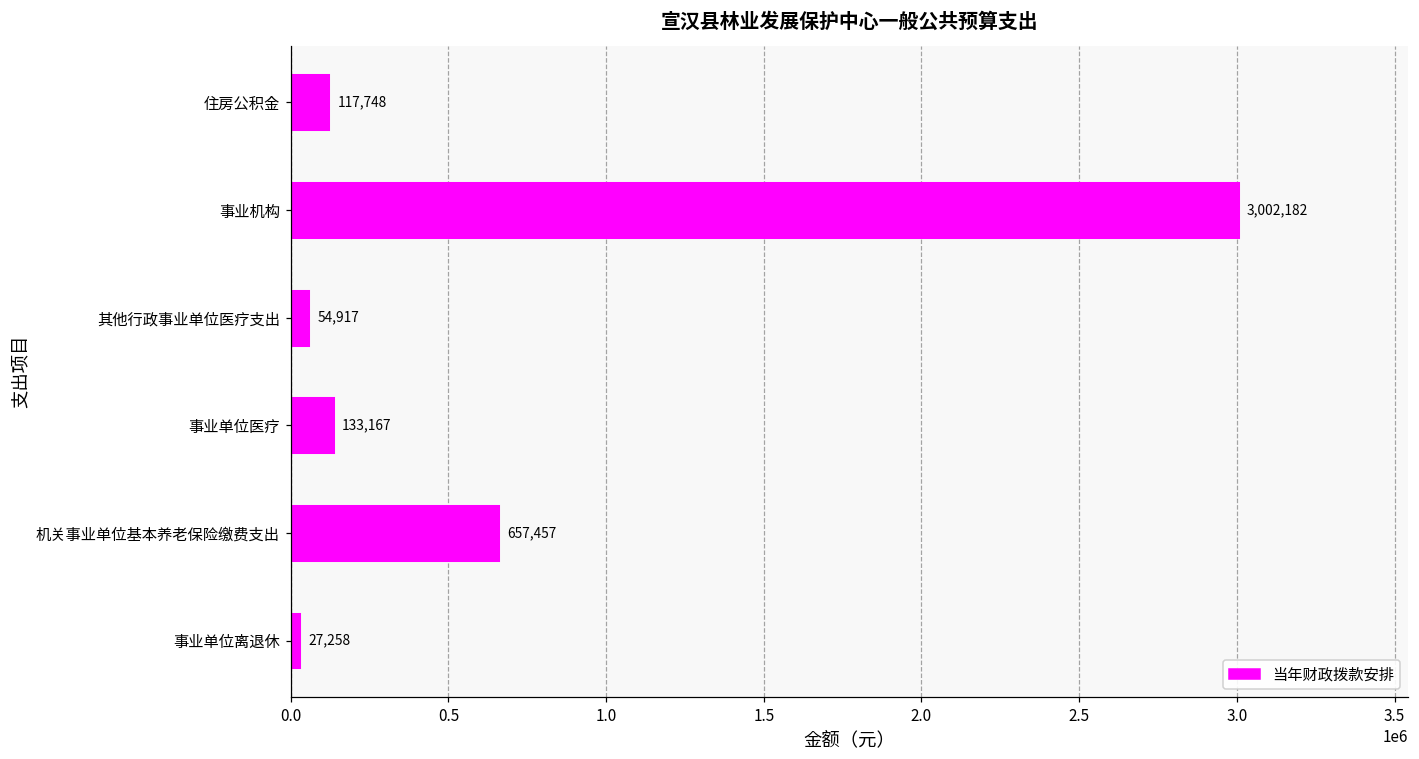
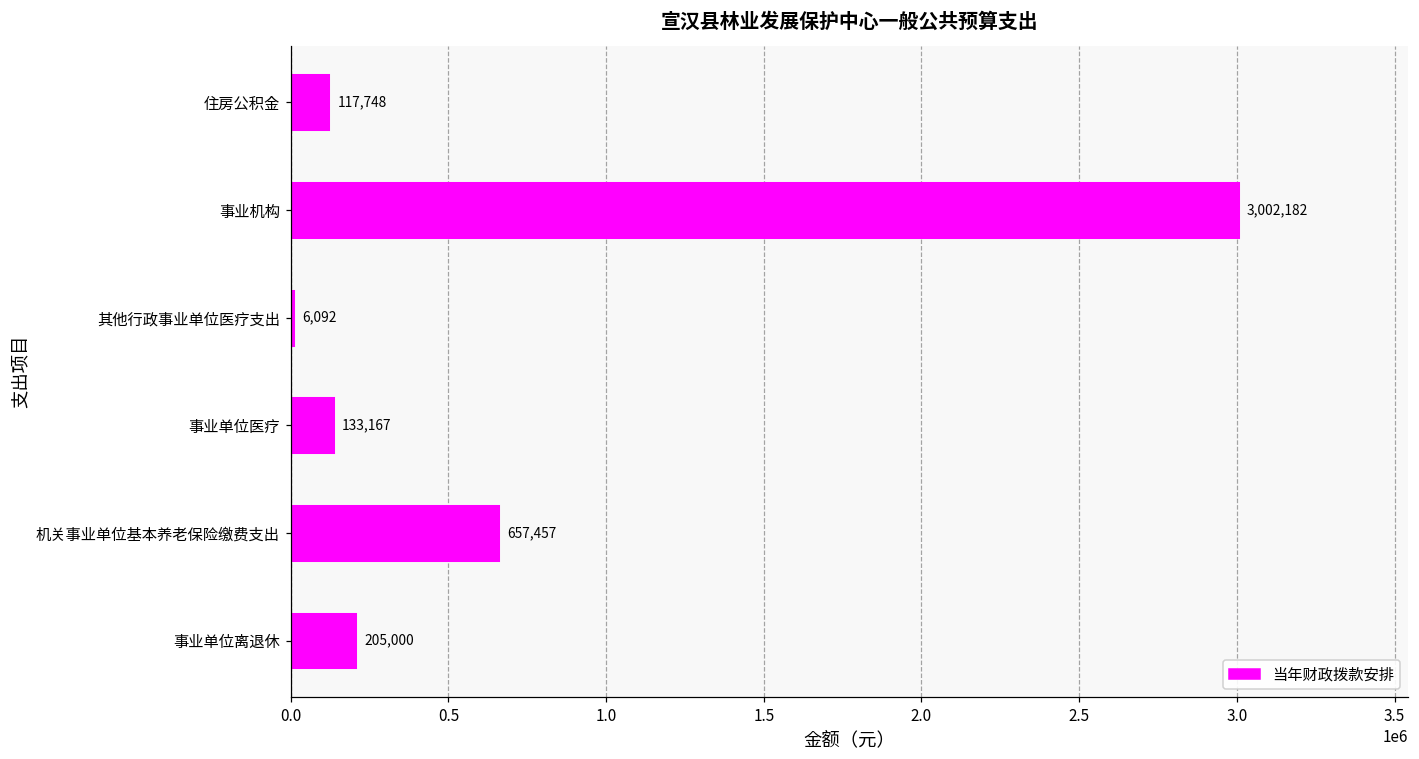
其他行政事业单位医疗支出: 54,917 -> 6,092
事业单位离退休: 27,258 -> 205,000
